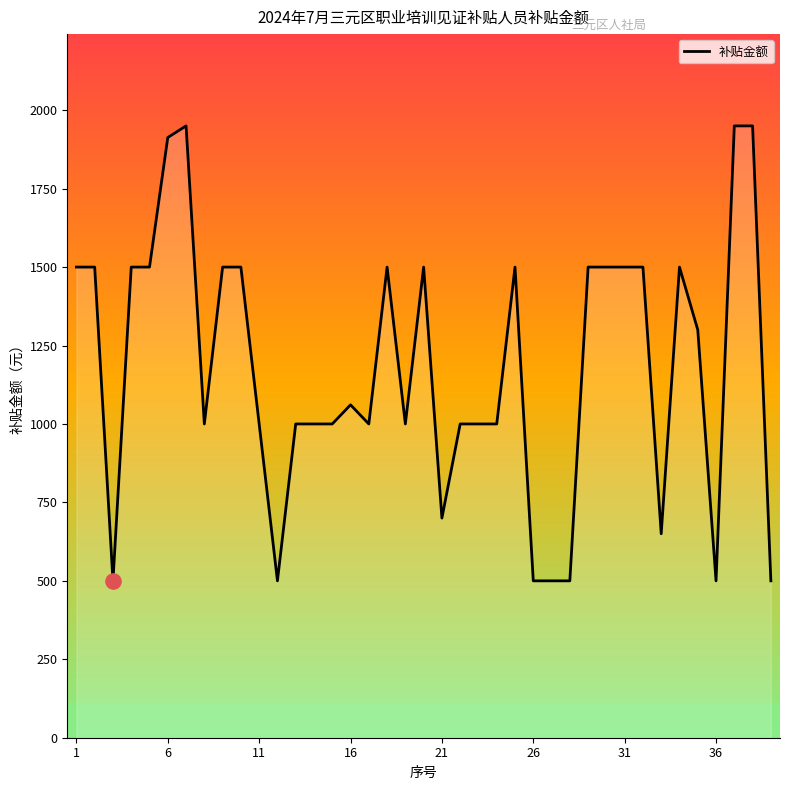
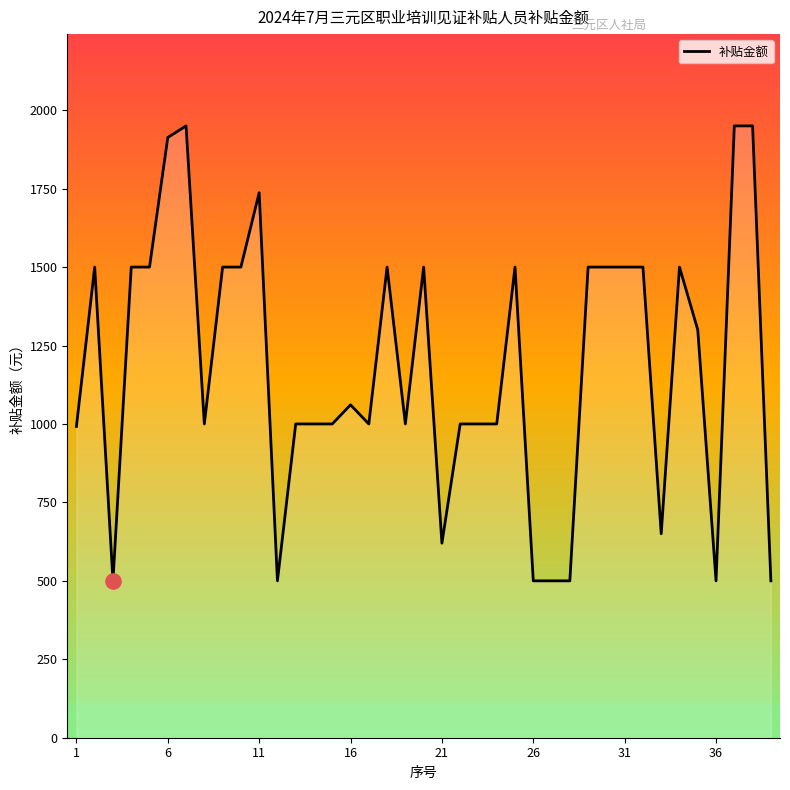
补贴金额, 1: 1500 -> 990
补贴金额, 11: 1000 -> 1740
补贴金额, 21: 700 -> 620
